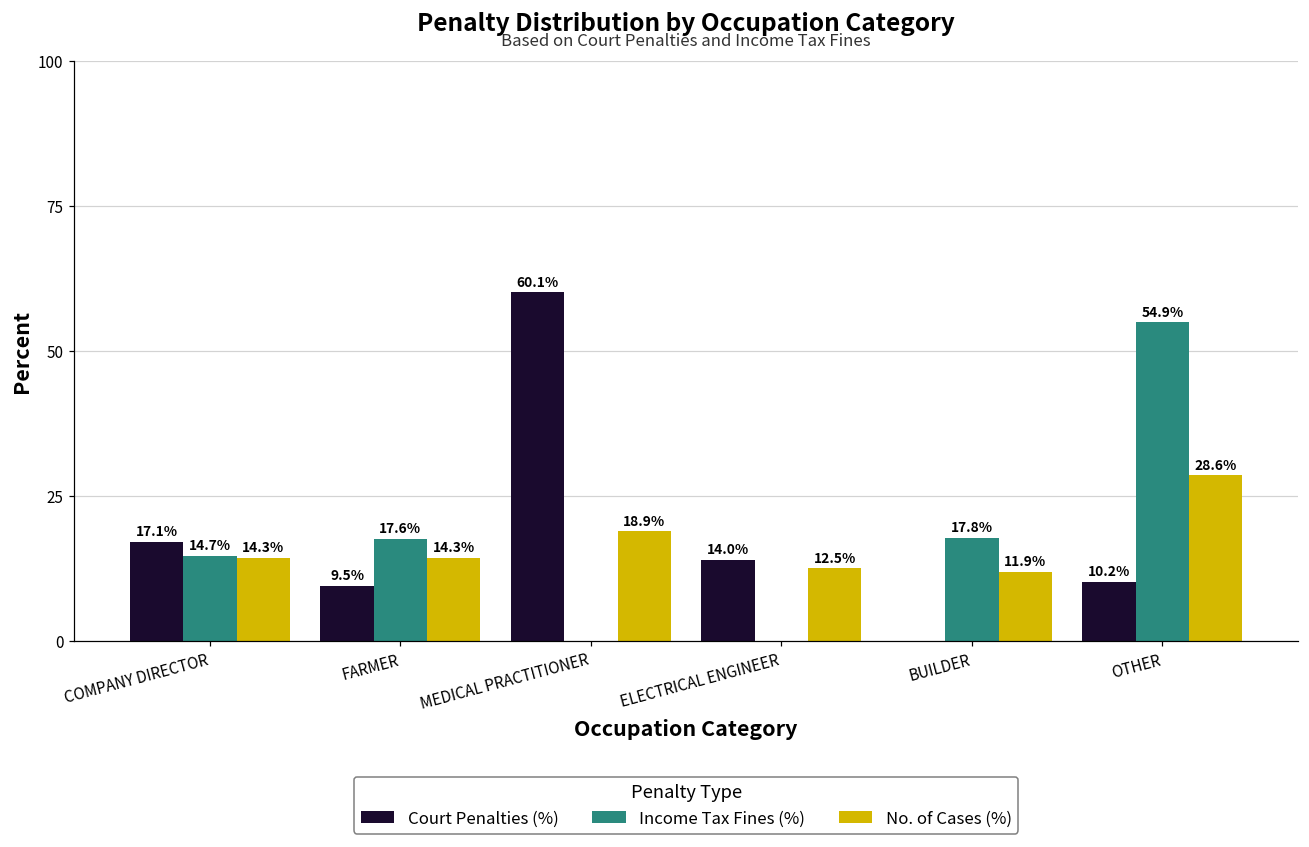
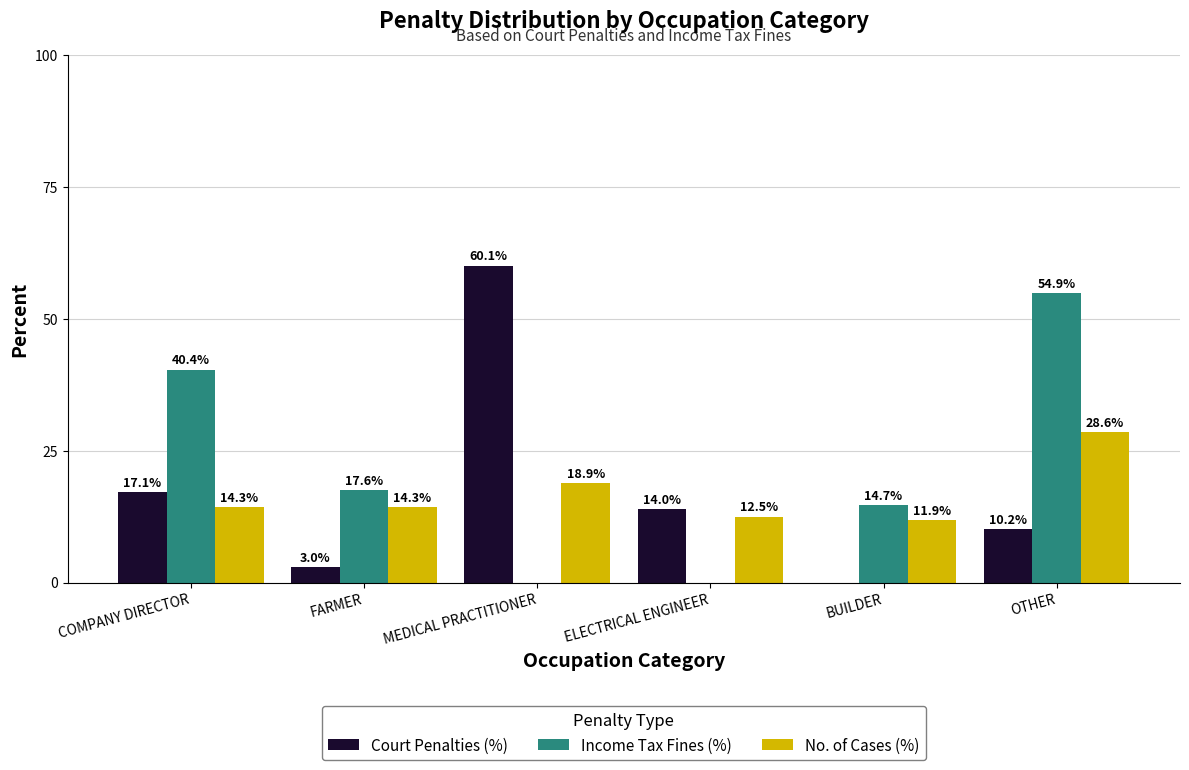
Income Tax Fines (%), COMPANY DIRECTOR: 14.7% -> 40.4%
Court Penalties (%), FARMER: 9.5% -> 3.0%
Income Tax Fines (%), BUILDER: 17.8% -> 14.7%
